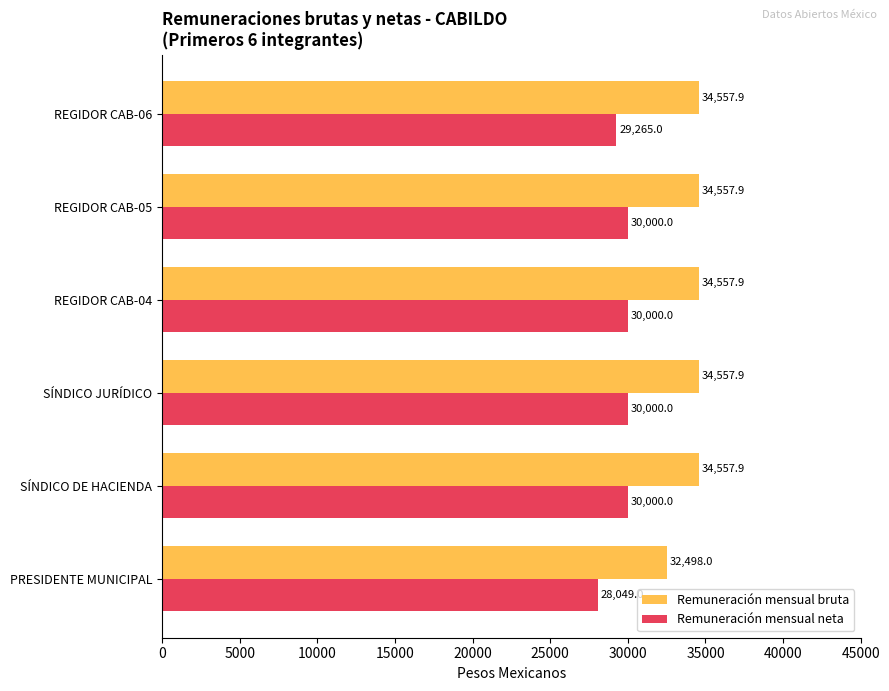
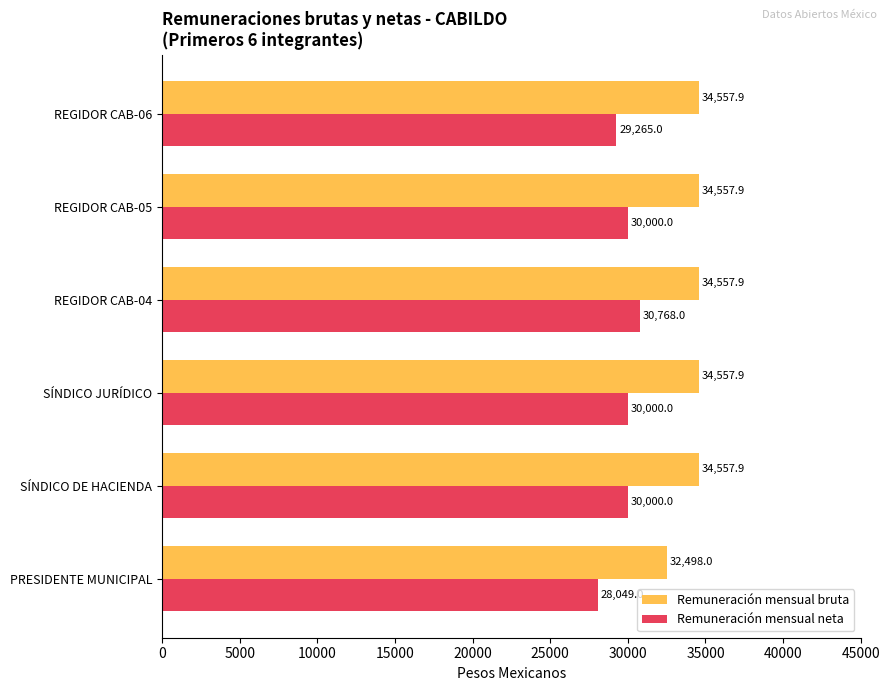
Remuneración mensual neta, REGIDOR CAB-04: 30,000.0 -> 30,768.0
